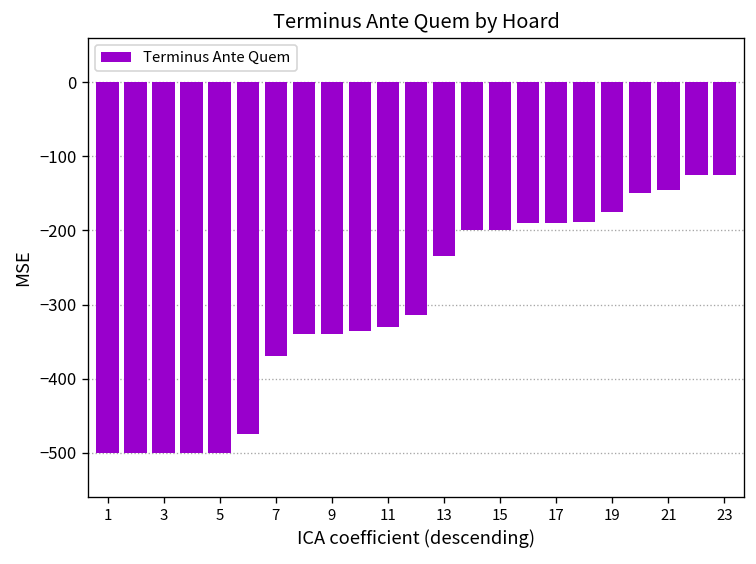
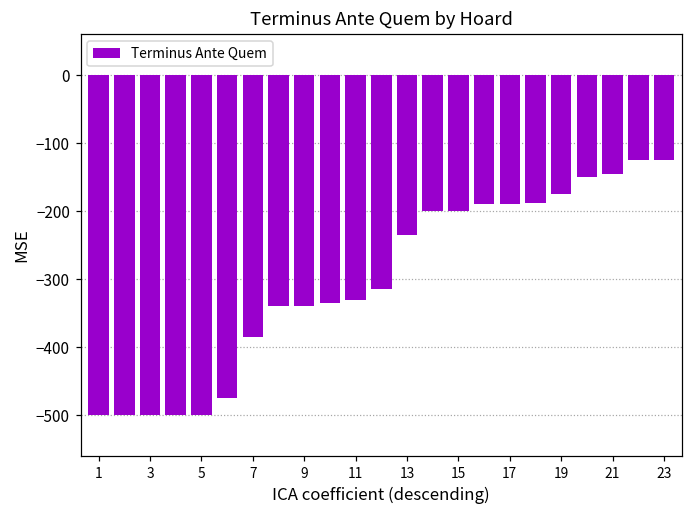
7: -370 -> -390
